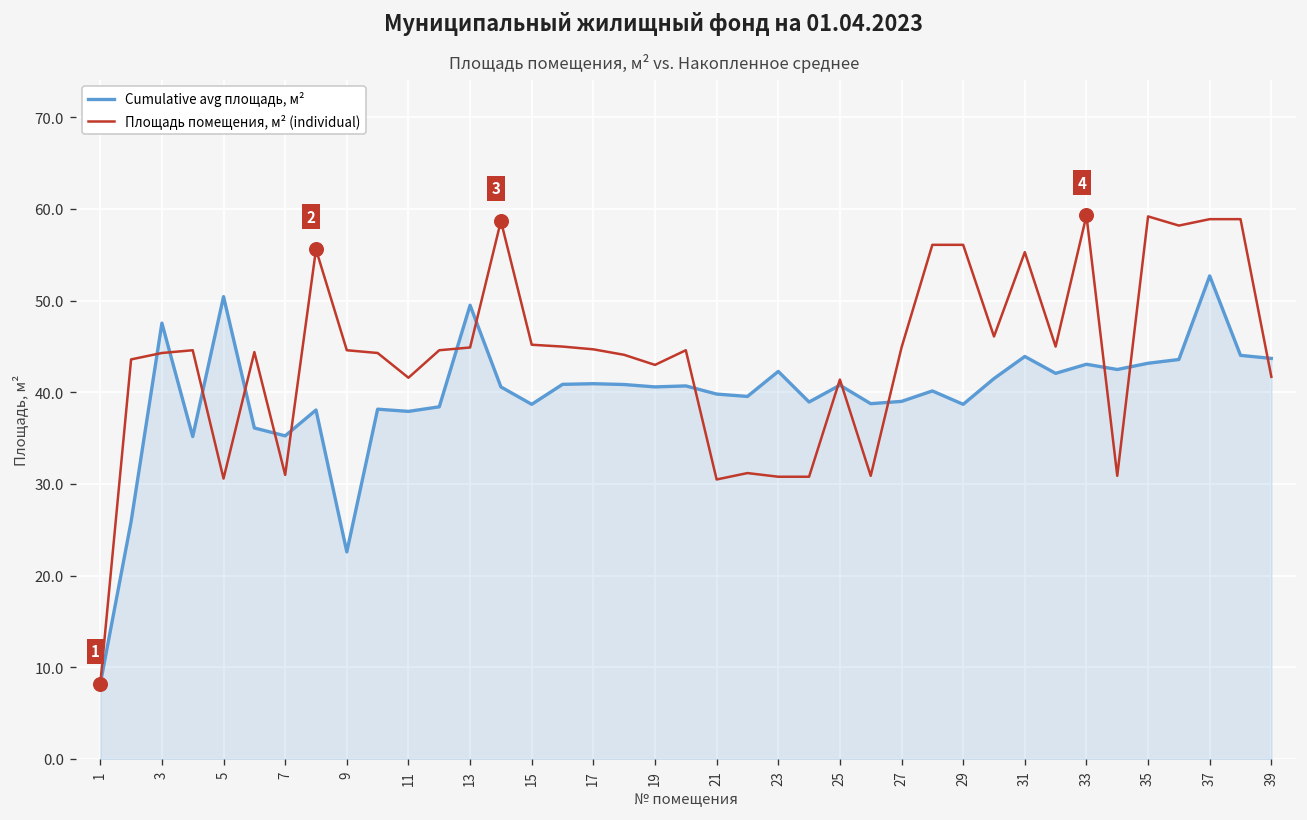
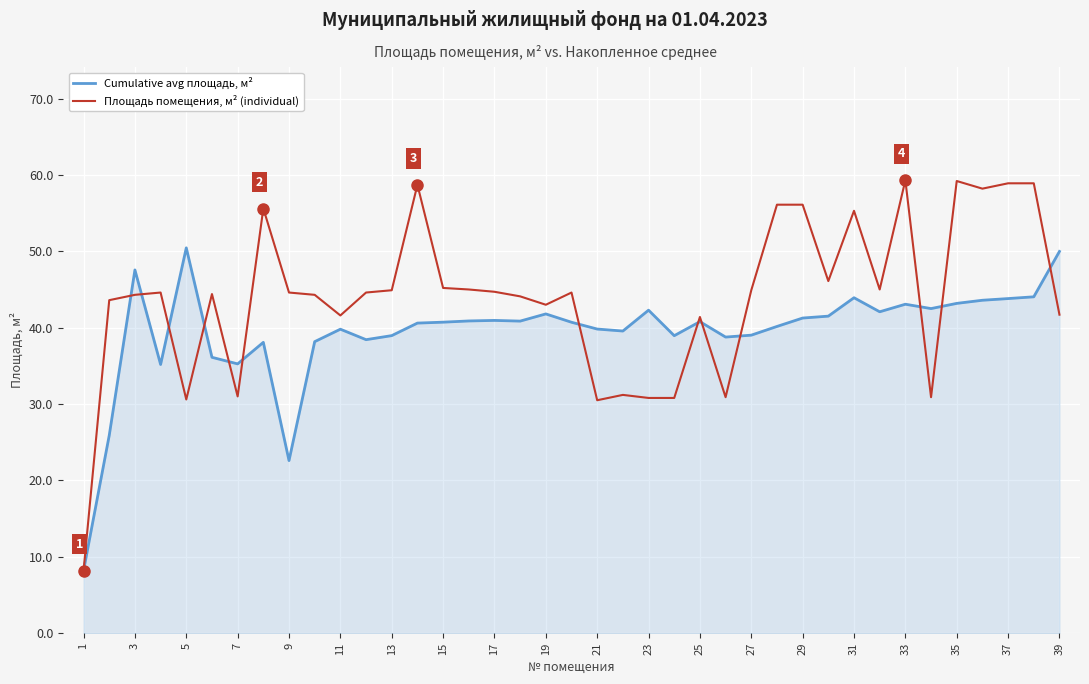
Cumulative avg площадь, м², 11: 38 -> 40
Cumulative avg площадь, м², 13: 50 -> 39
Cumulative avg площадь, м², 15: 39 -> 41
Cumulative avg площадь, м², 19: 41 -> 42
Cumulative avg площадь, м², 29: 39 -> 41
Cumulative avg площадь, м², 37: 53 -> 44
Cumulative avg площадь, м², 39: 44 -> 50
